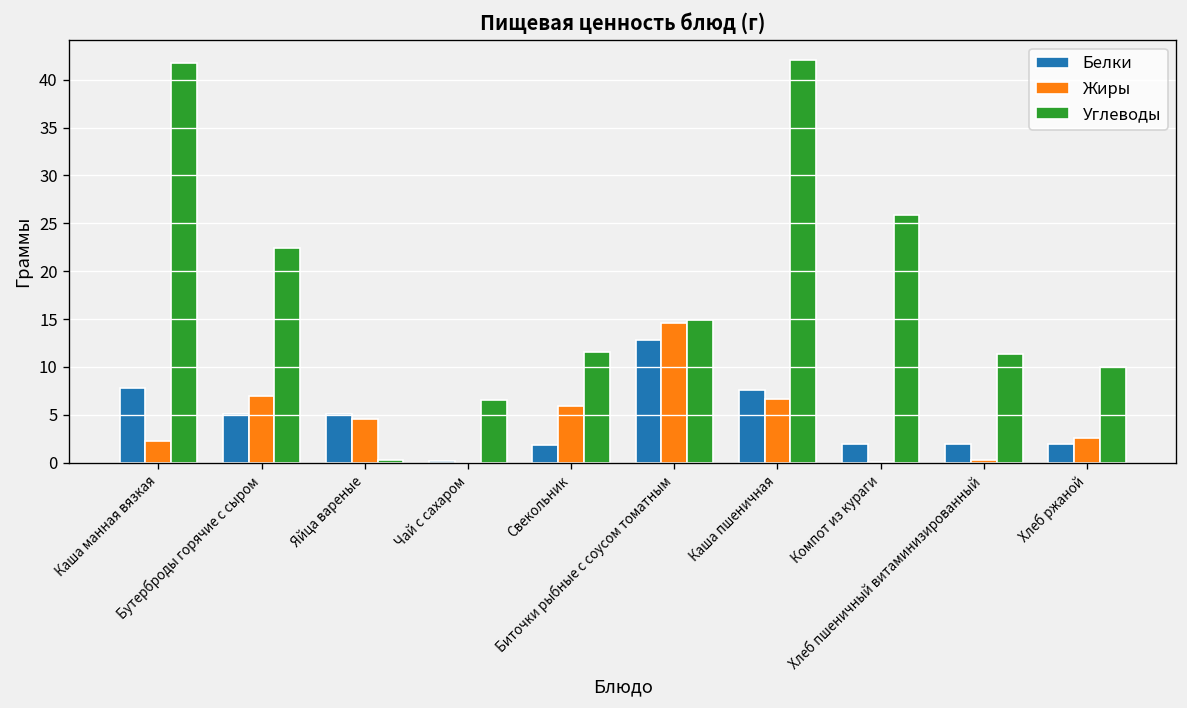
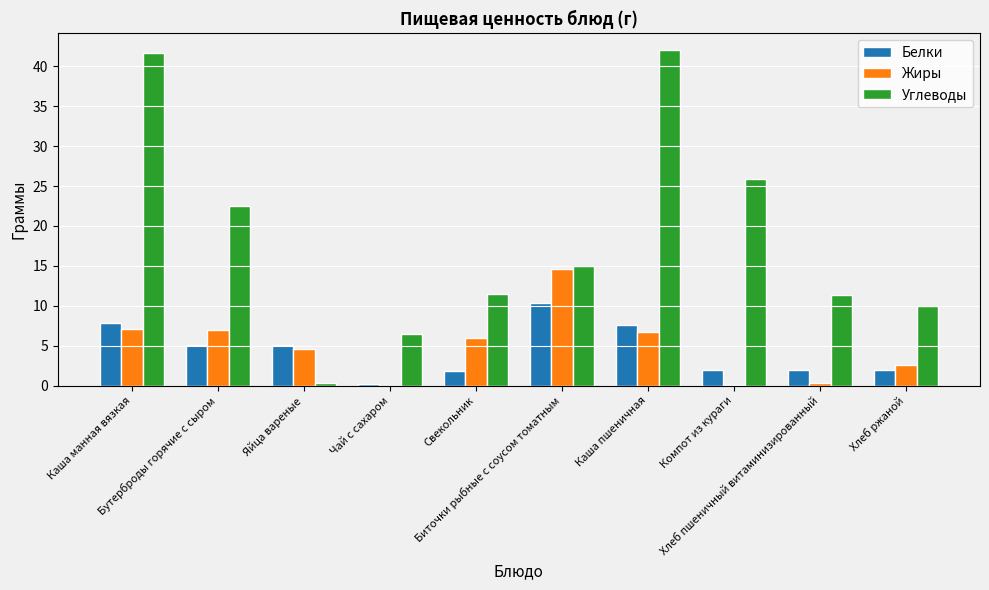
Жиры, Каша манная вязкая: 2 -> 7
Белки, Биточки рыбные с соусом томатным: 13 -> 10
